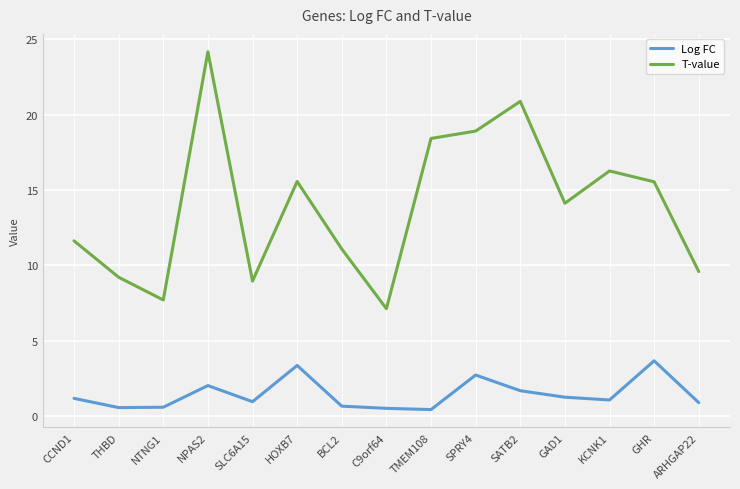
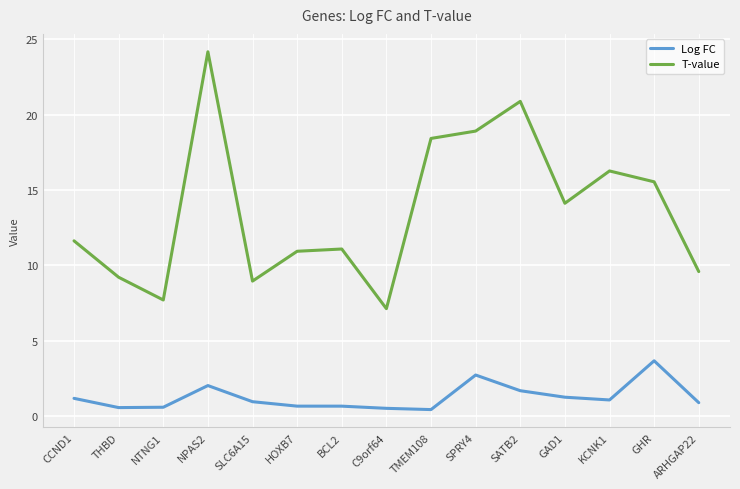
Log FC, HOXB7: 3.4 -> 0.7
T-value, HOXB7: 15.6 -> 10.9
